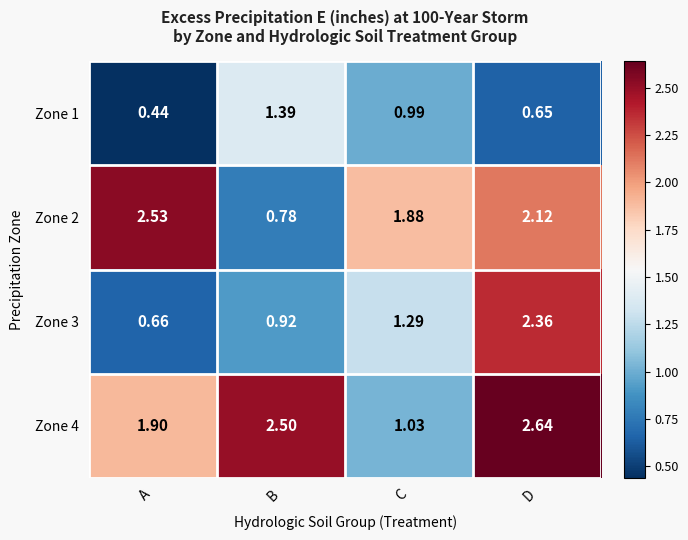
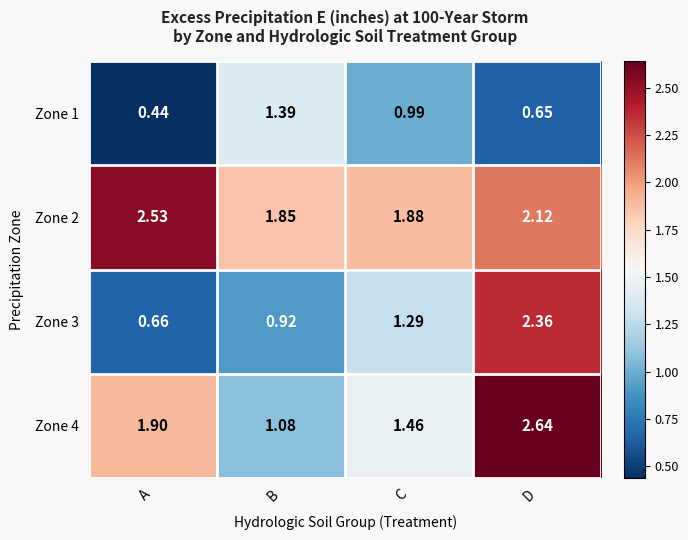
Zone 2, B: 0.78 -> 1.85
Zone 4, B: 2.50 -> 1.08
Zone 4, C: 1.03 -> 1.46
